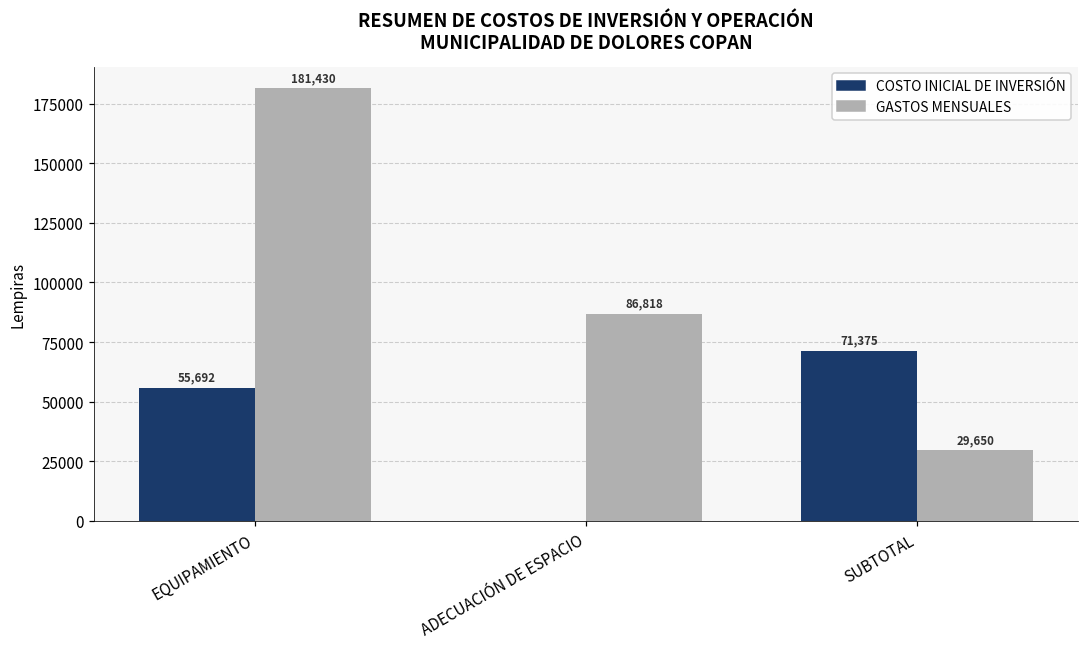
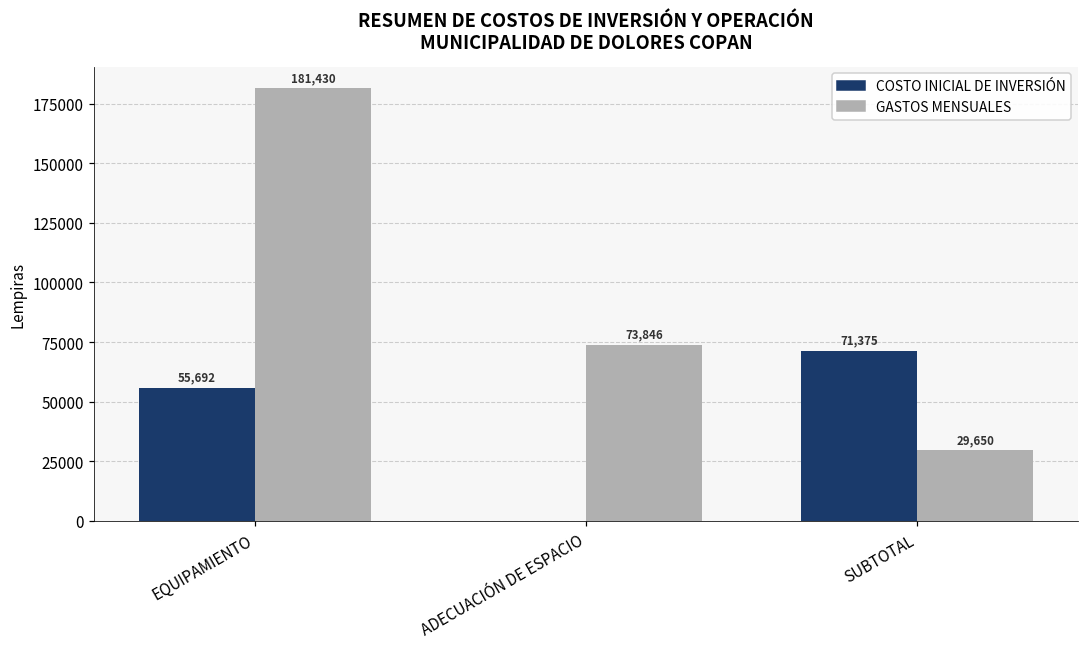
GASTOS MENSUALES, ADECUACIÓN DE ESPACIO: 86,818 -> 73,846
